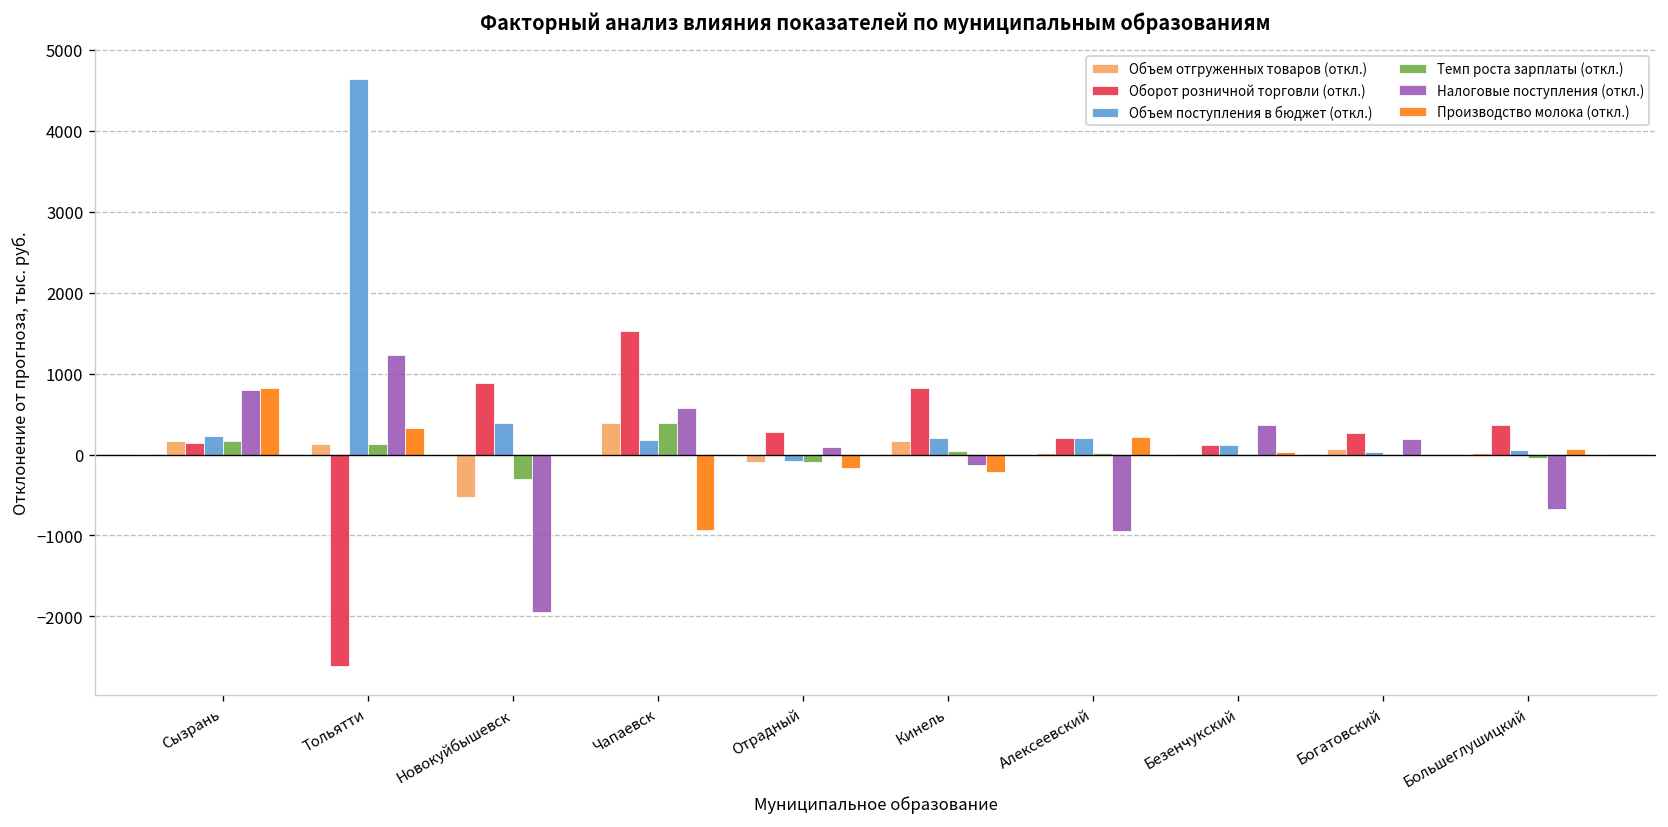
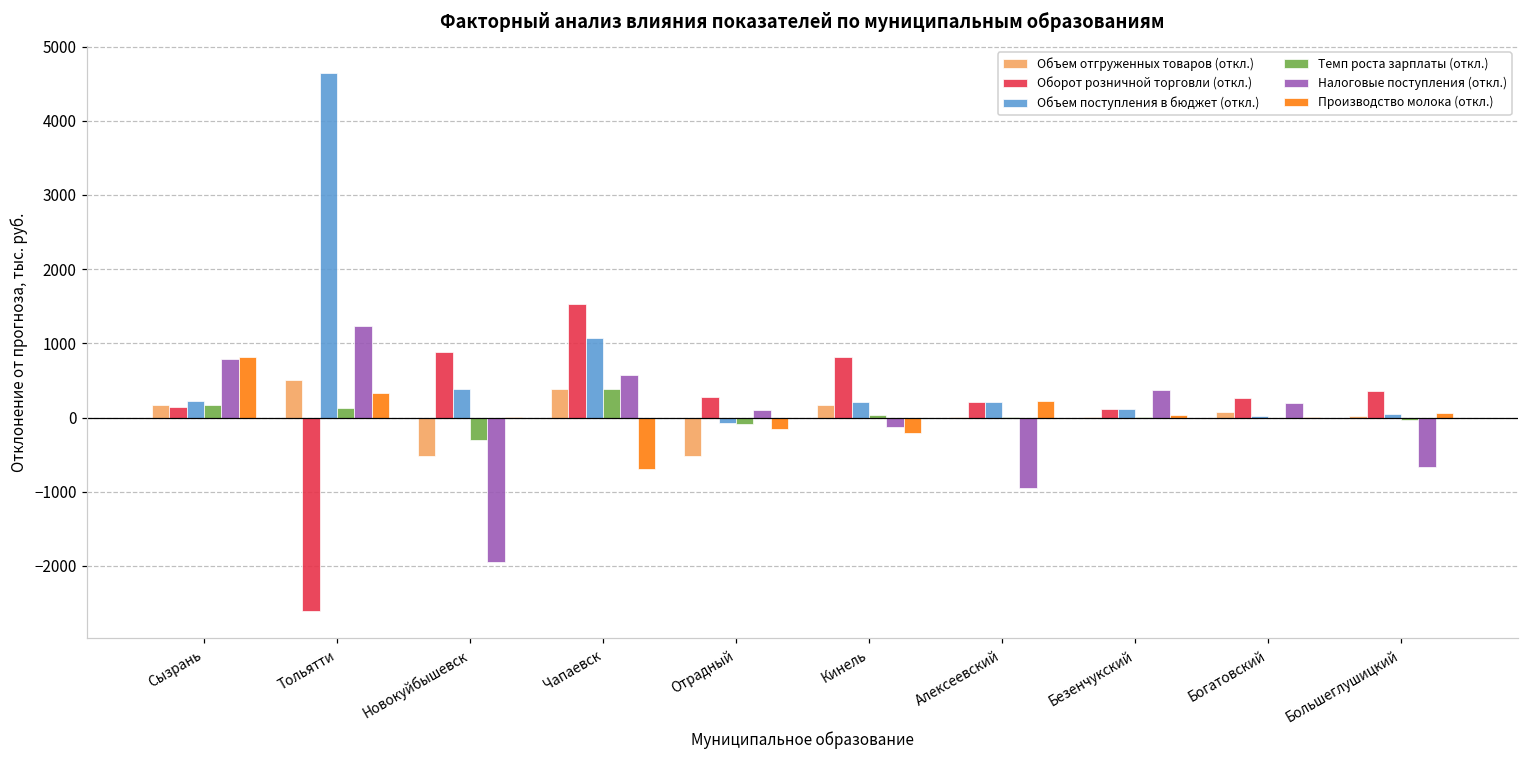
Объем отгруженных товаров (откл.), Тольятти: 100 -> 500
Объем поступления в бюджет (откл.), Чапаевск: 200 -> 1100
Производство молока (откл.), Чапаевск: -900 -> -700
Объем отгруженных товаров (откл.), Отрадный: -100 -> -500
